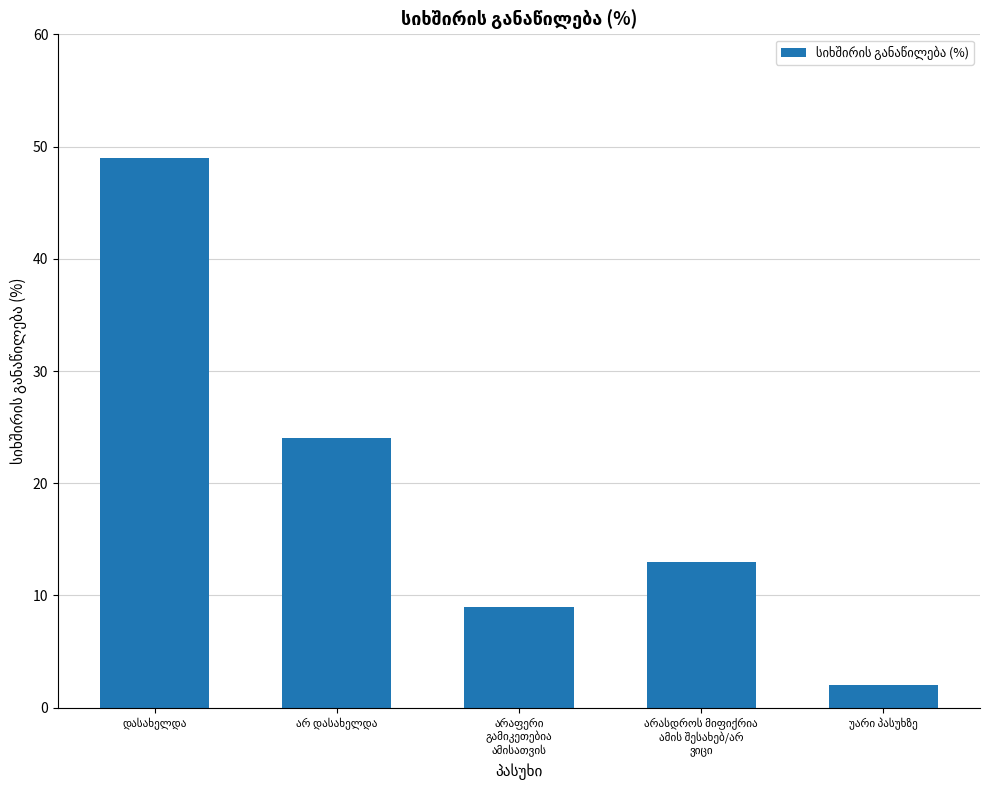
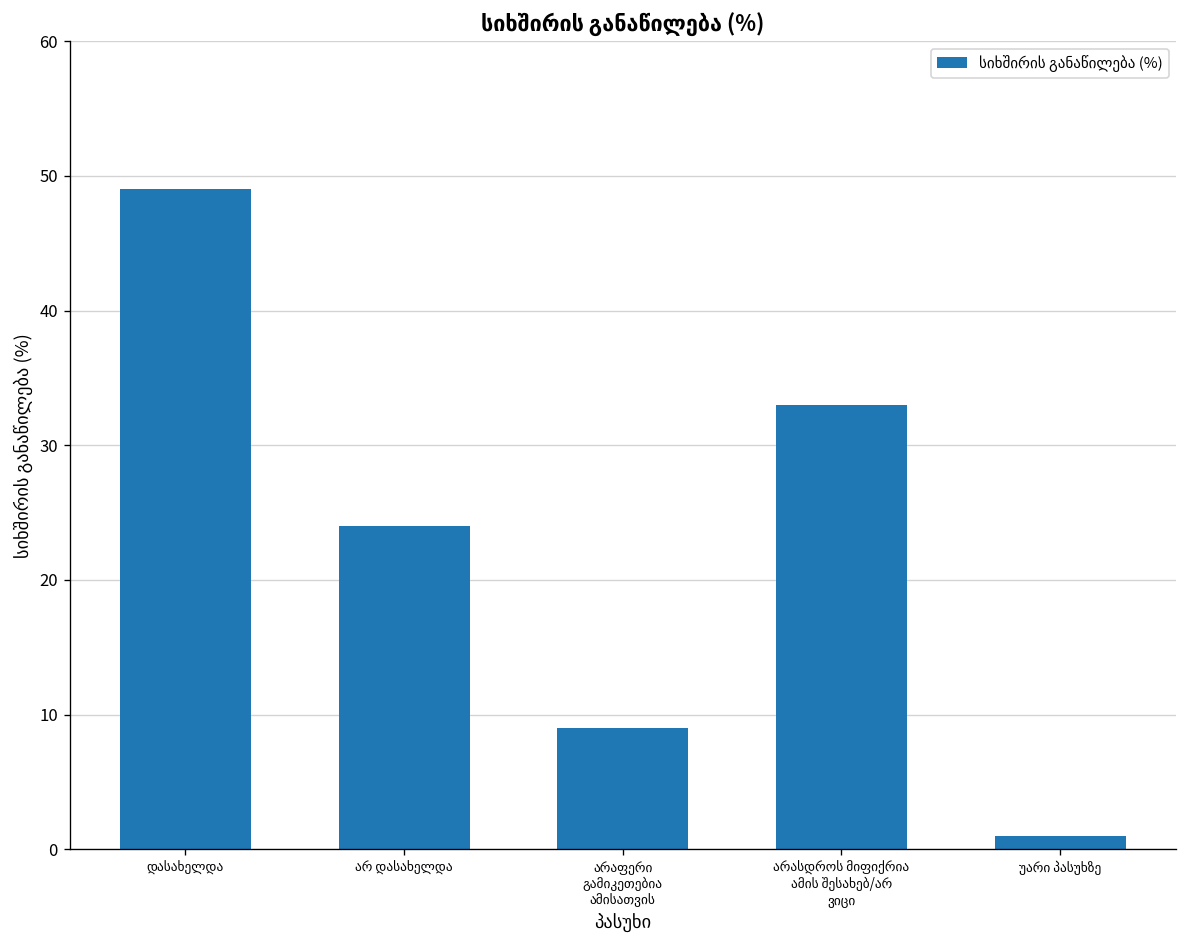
არასდროს მიფიქრია ამის შესახებ/არ ვიცი: 13 -> 33
უარი პასუხზე: 2 -> 1
